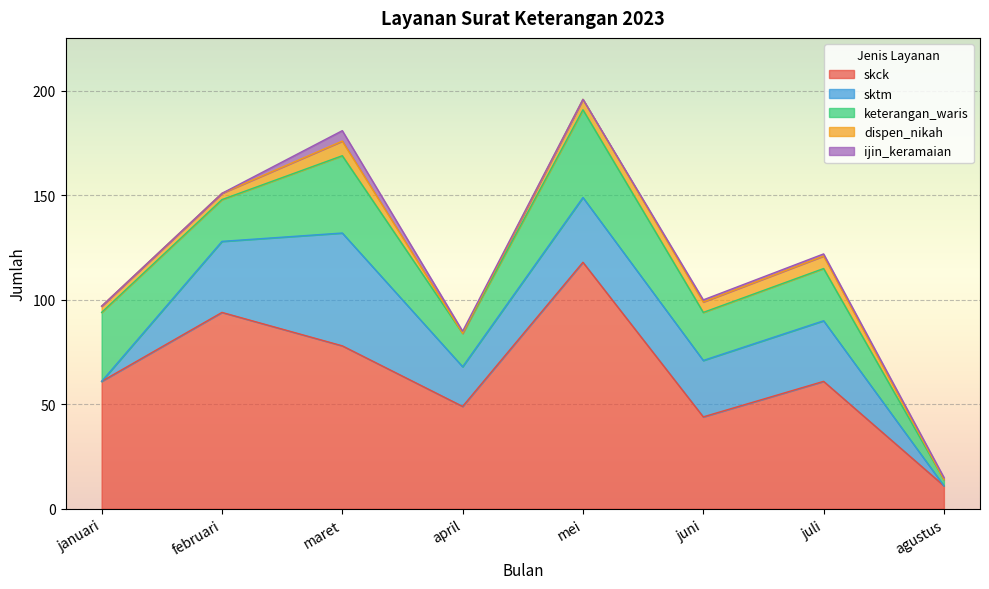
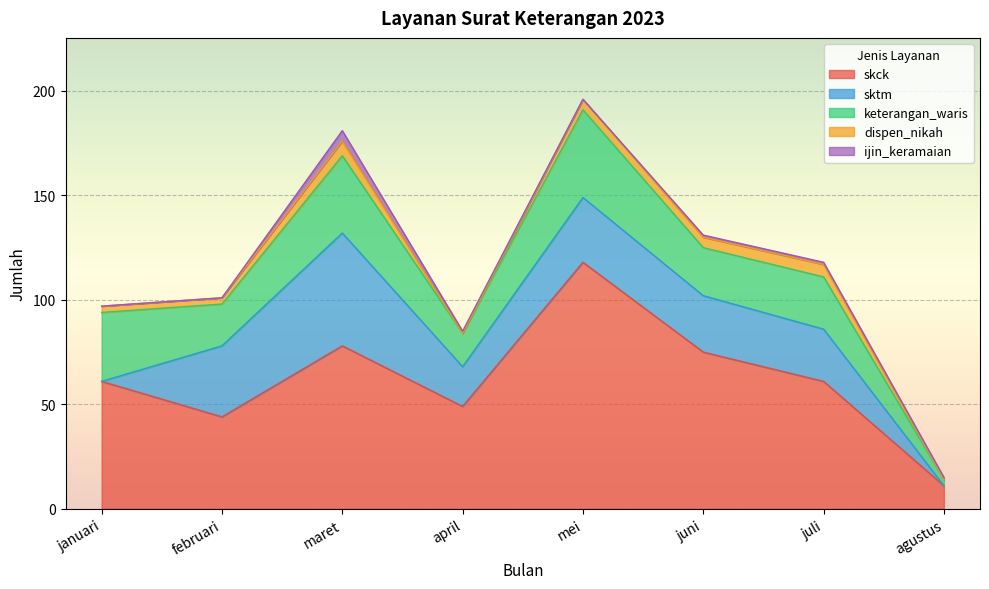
skck, februari: 94 -> 44
skck, juni: 44 -> 75
sktm, juli: 29 -> 25
